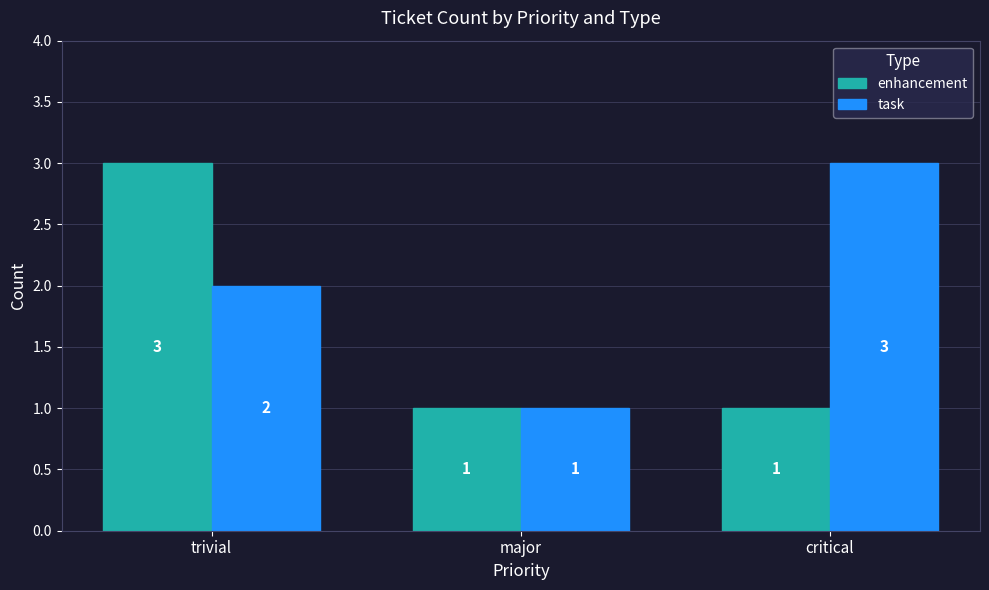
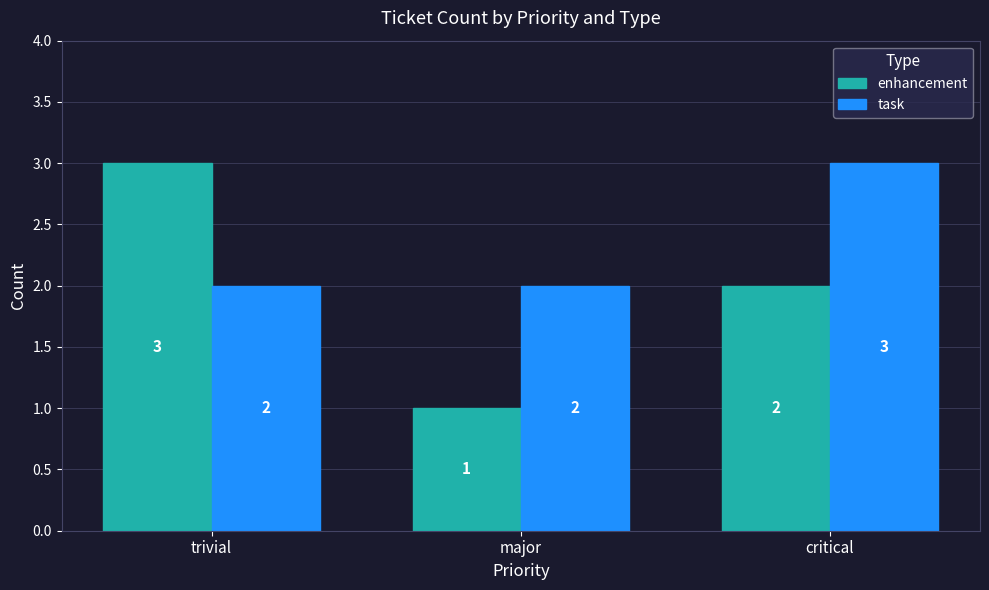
task, major: 1 -> 2
enhancement, critical: 1 -> 2
